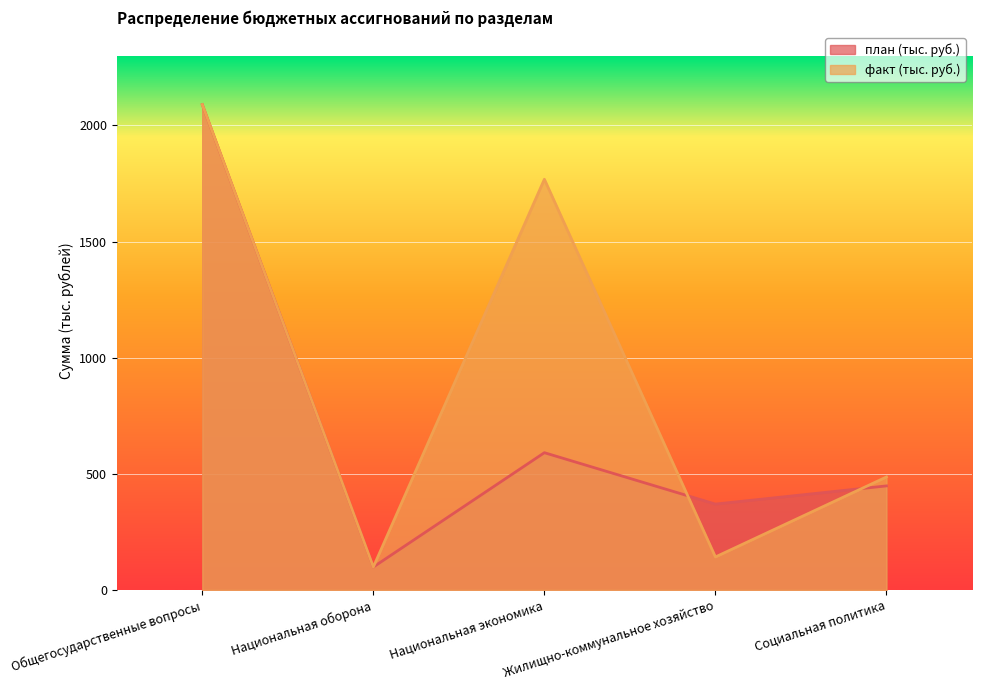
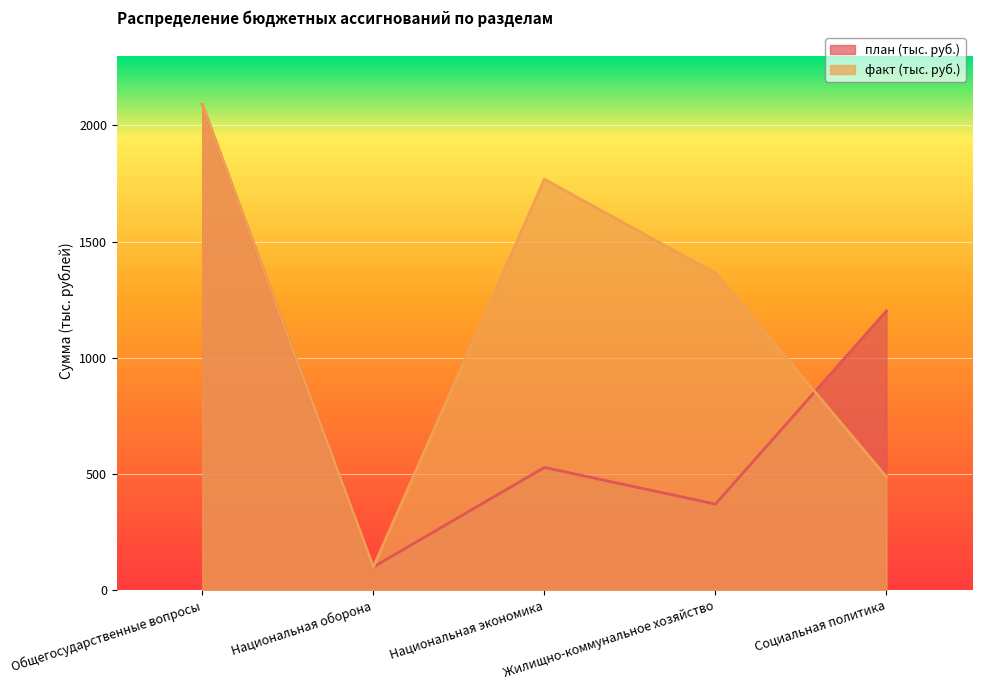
план (тыс. руб.), Национальная экономика: 590 -> 530
факт (тыс. руб.), Жилищно-коммунальное хозяйство: 140 -> 1360
план (тыс. руб.), Социальная политика: 450 -> 1200
